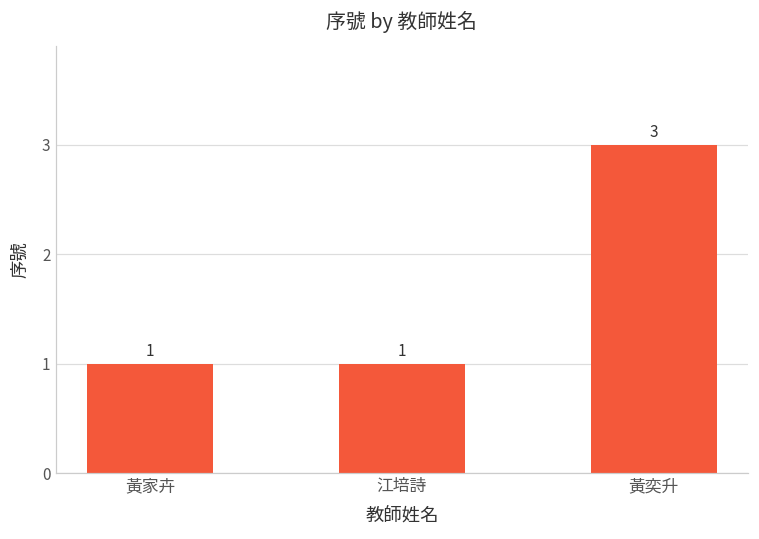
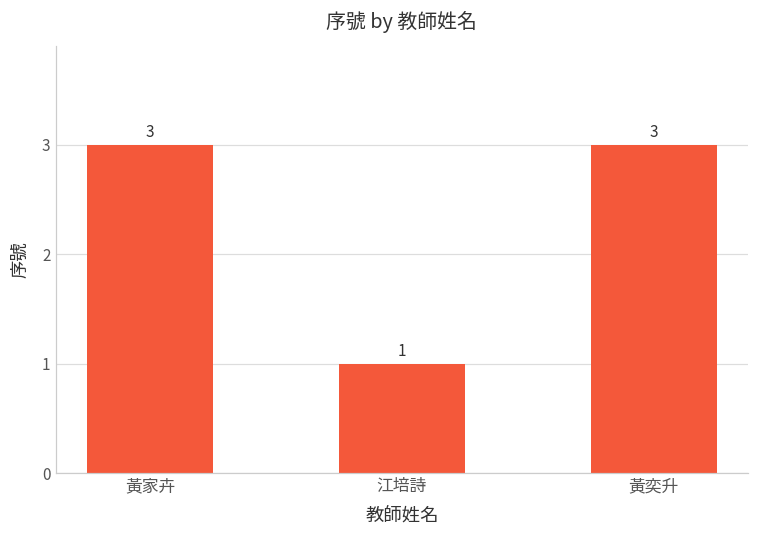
黃家卉: 1 -> 3
